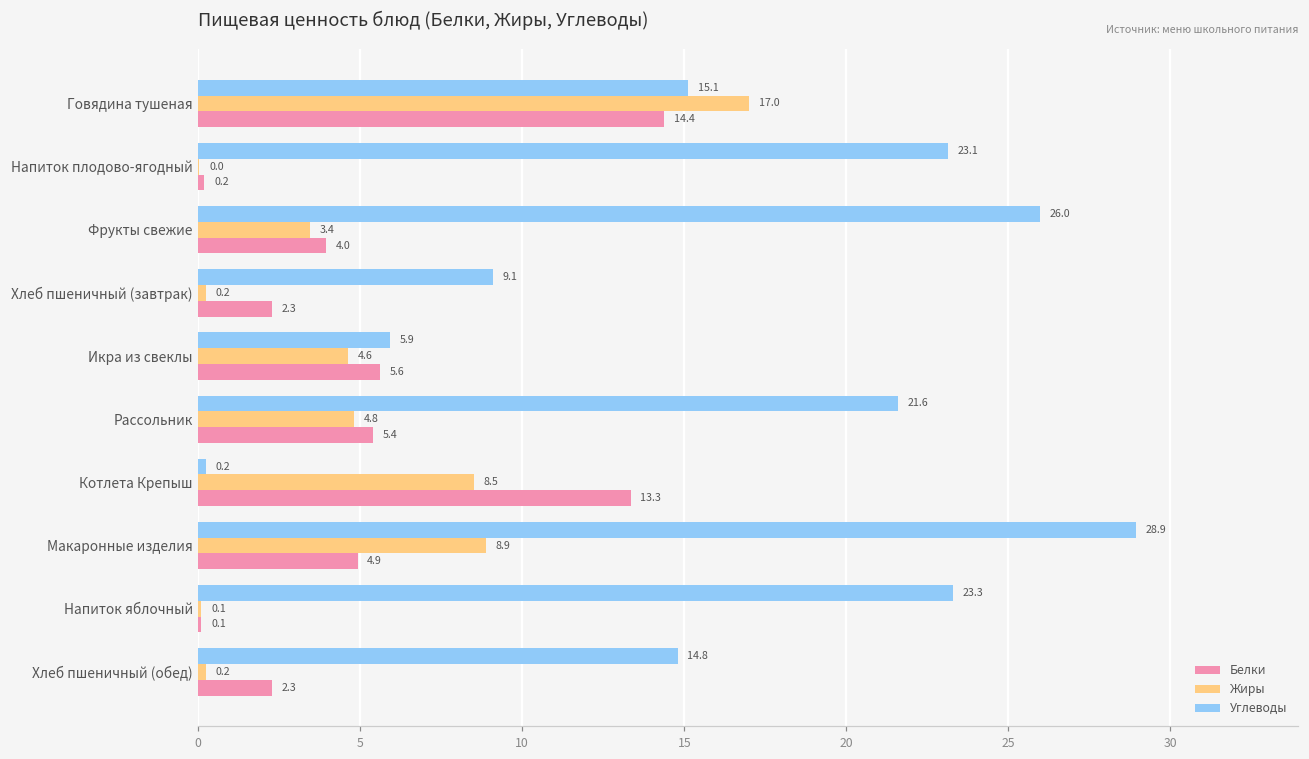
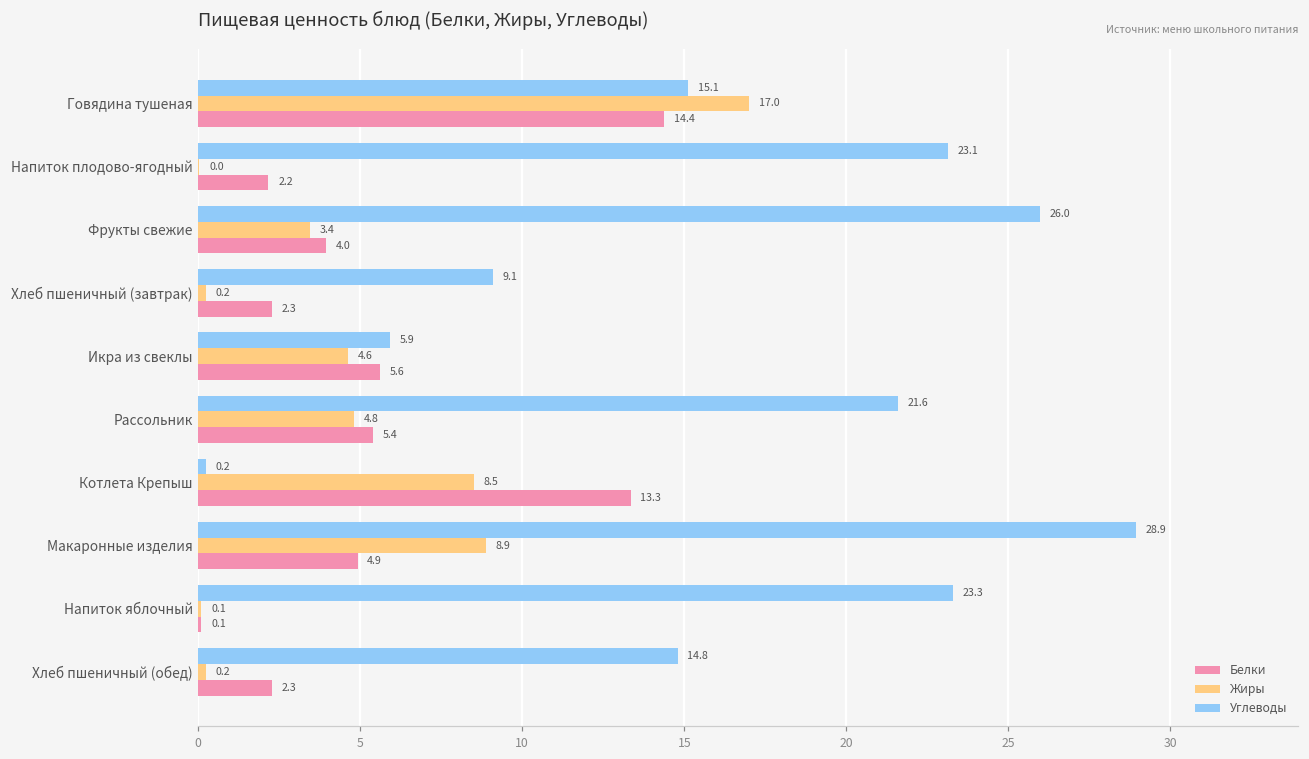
Белки, Напиток плодово-ягодный: 0.2 -> 2.2
